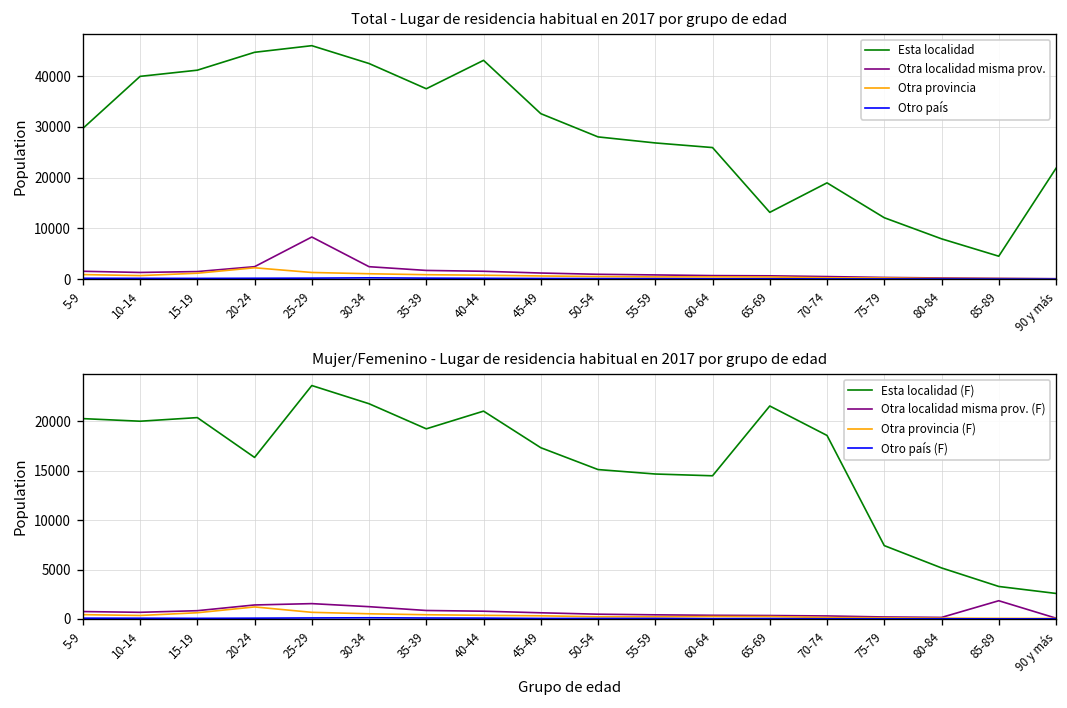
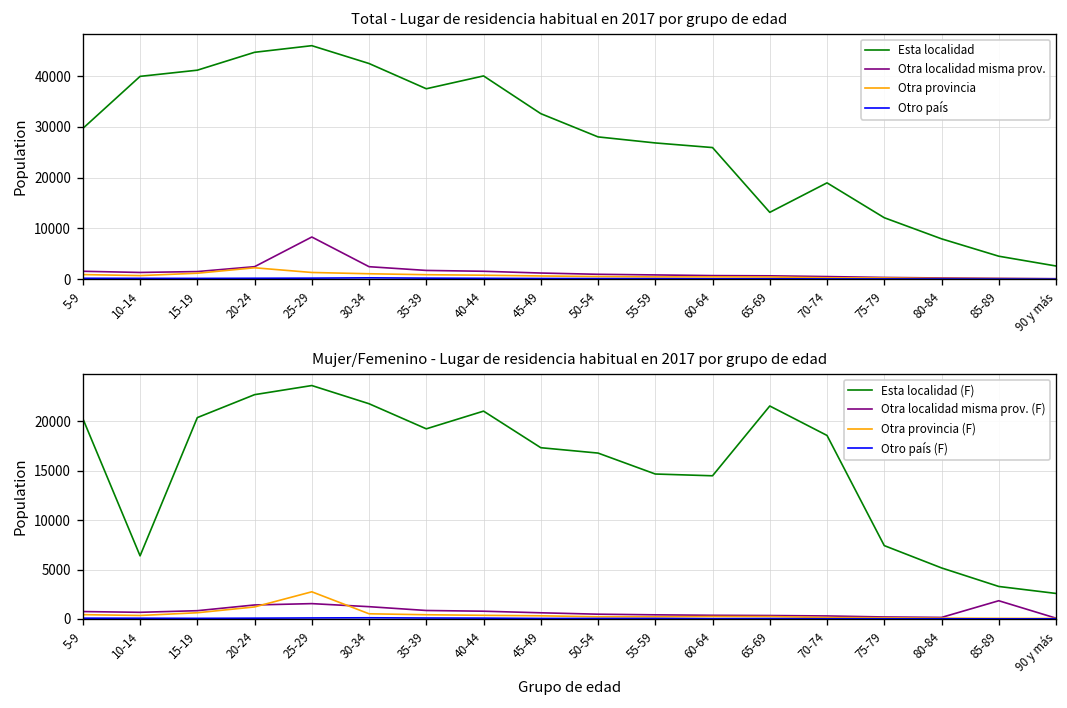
Total - Lugar de residencia habitual en 2017 por grupo de edad, Esta localidad, 40-44: 43000 -> 40000
Total - Lugar de residencia habitual en 2017 por grupo de edad, Esta localidad, 90 y más: 22000 -> 3000
Mujer/Femenino - Lugar de residencia habitual en 2017 por grupo de edad, Esta localidad (F), 10-14: 20000 -> 6000
Mujer/Femenino - Lugar de residencia habitual en 2017 por grupo de edad, Esta localidad (F), 20-24: 16000 -> 23000
Mujer/Femenino - Lugar de residencia habitual en 2017 por grupo de edad, Otra provincia (F), 25-29: 1000 -> 3000
Mujer/Femenino - Lugar de residencia habitual en 2017 por grupo de edad, Esta localidad (F), 50-54: 15000 -> 17000
